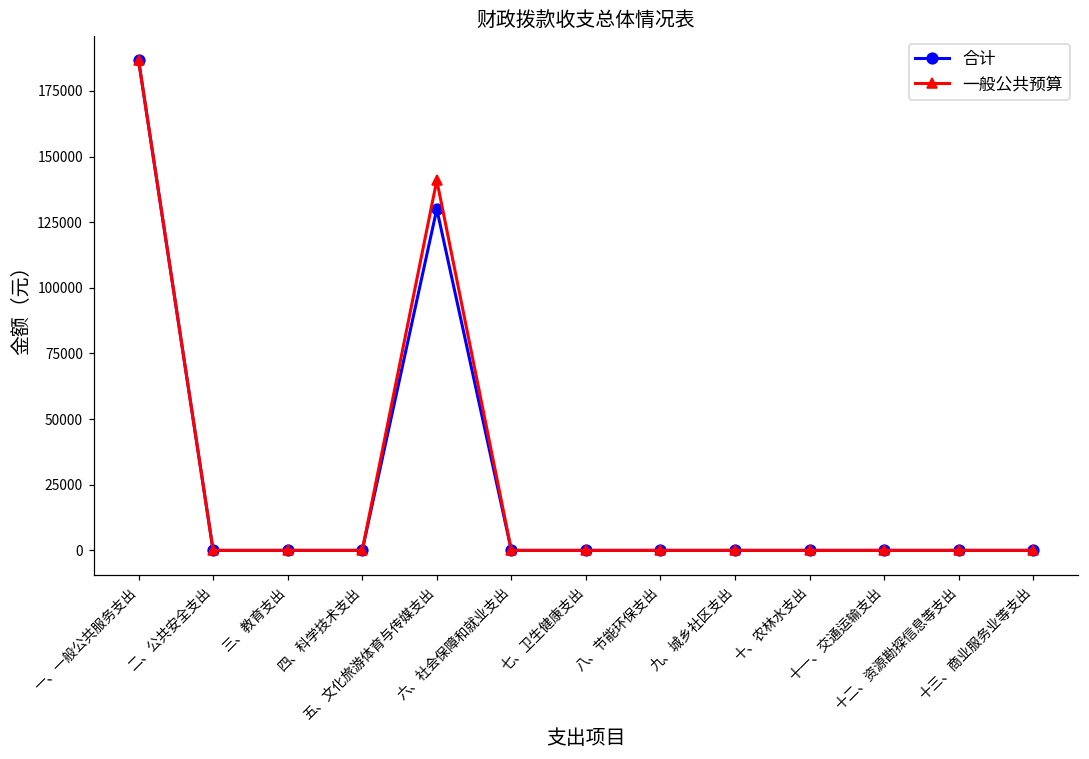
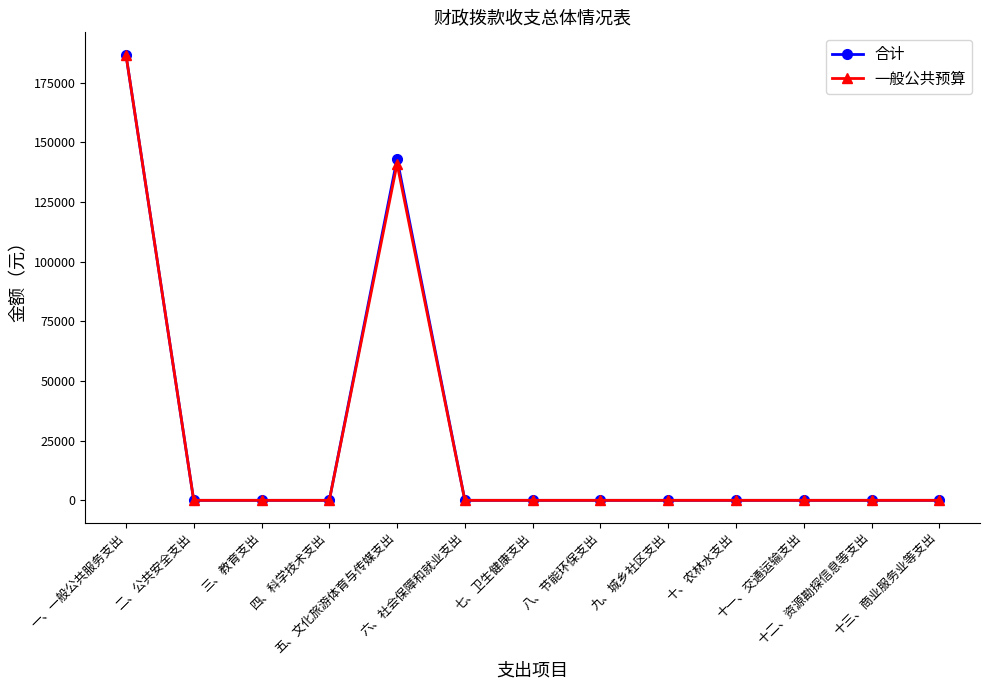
合计, 五、文化旅游体育与传媒支出: 130000 -> 143000
